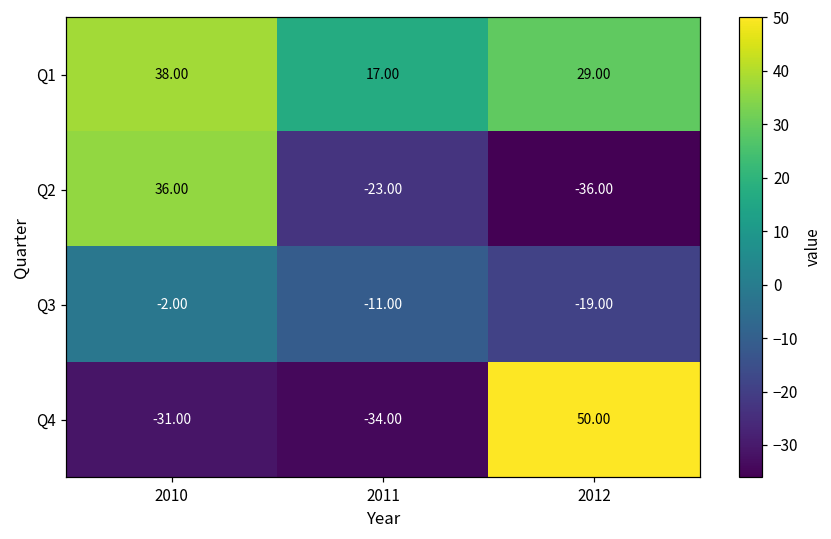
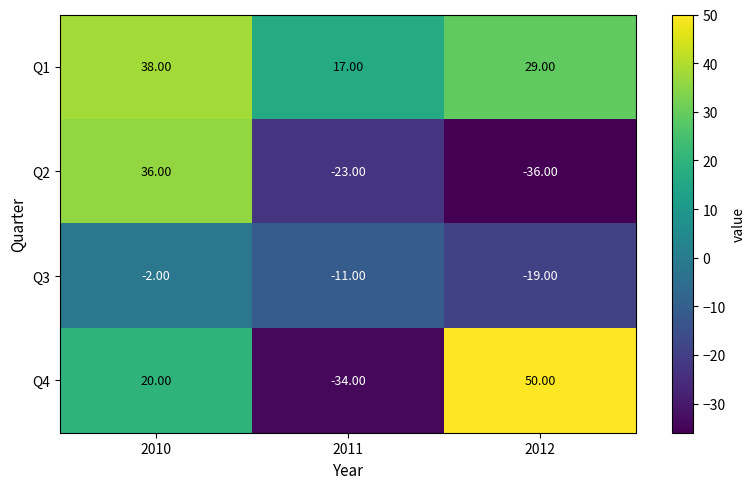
Q4, 2010: -31.00 -> 20.00
